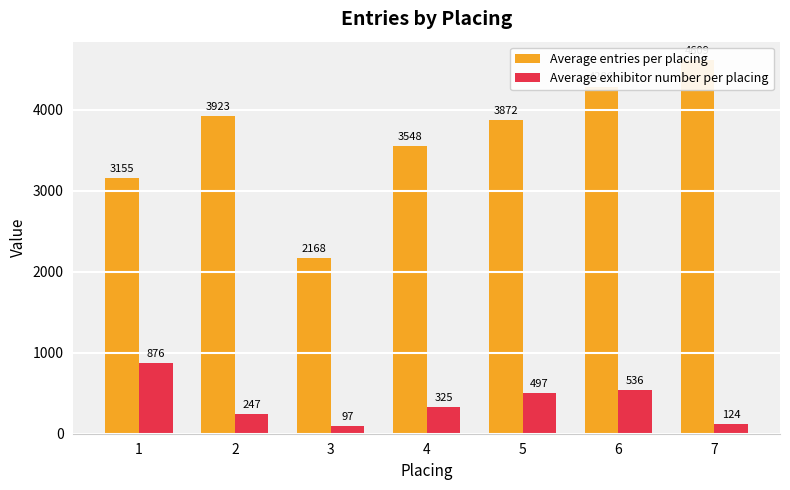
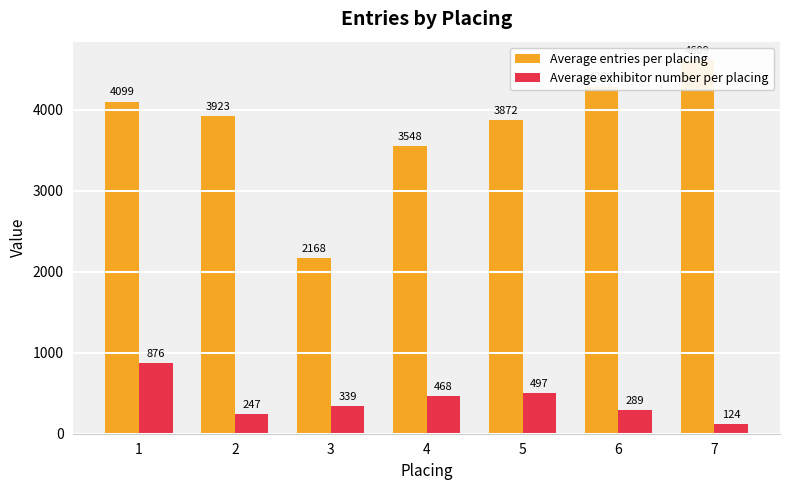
Average entries per placing, 1: 3155 -> 4099
Average exhibitor number per placing, 3: 97 -> 339
Average exhibitor number per placing, 4: 325 -> 468
Average exhibitor number per placing, 6: 536 -> 289
